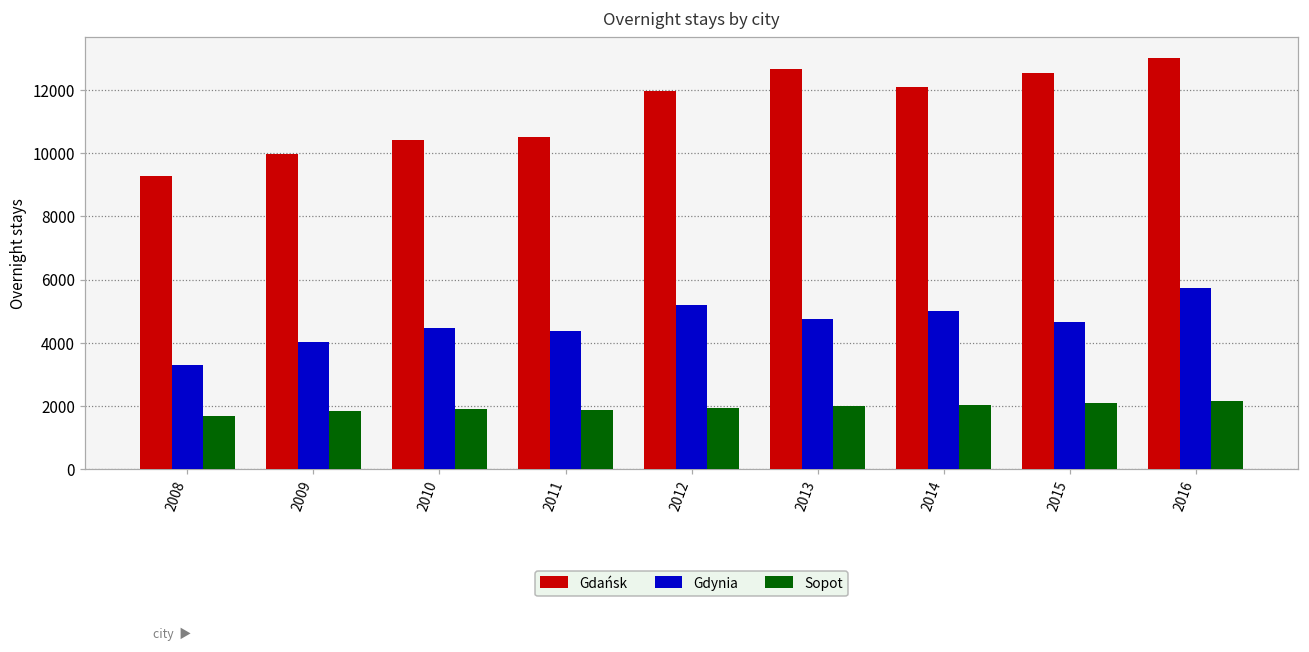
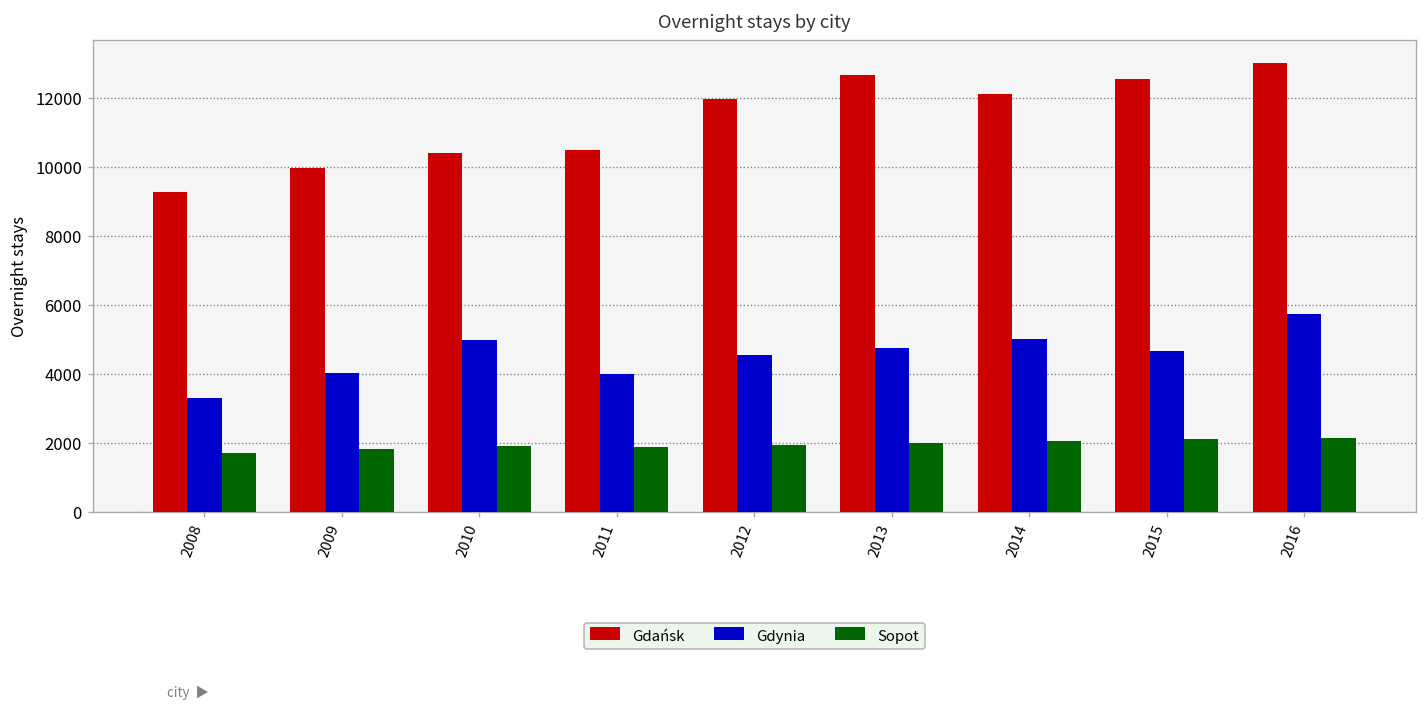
Gdynia, 2010: 4500 -> 5000
Gdynia, 2011: 4400 -> 4000
Gdynia, 2012: 5200 -> 4600
